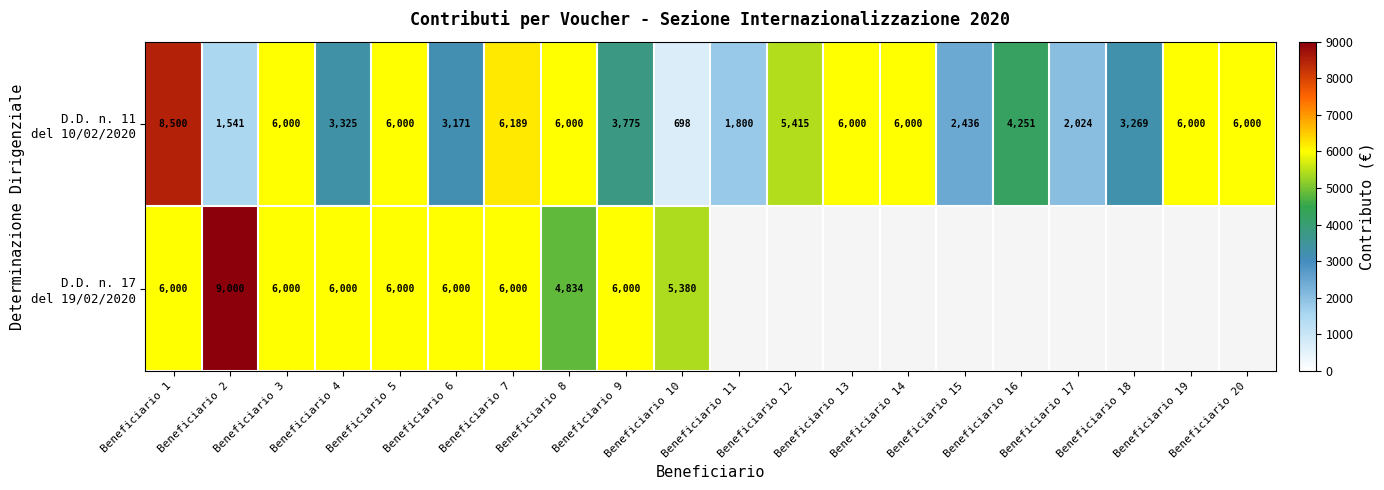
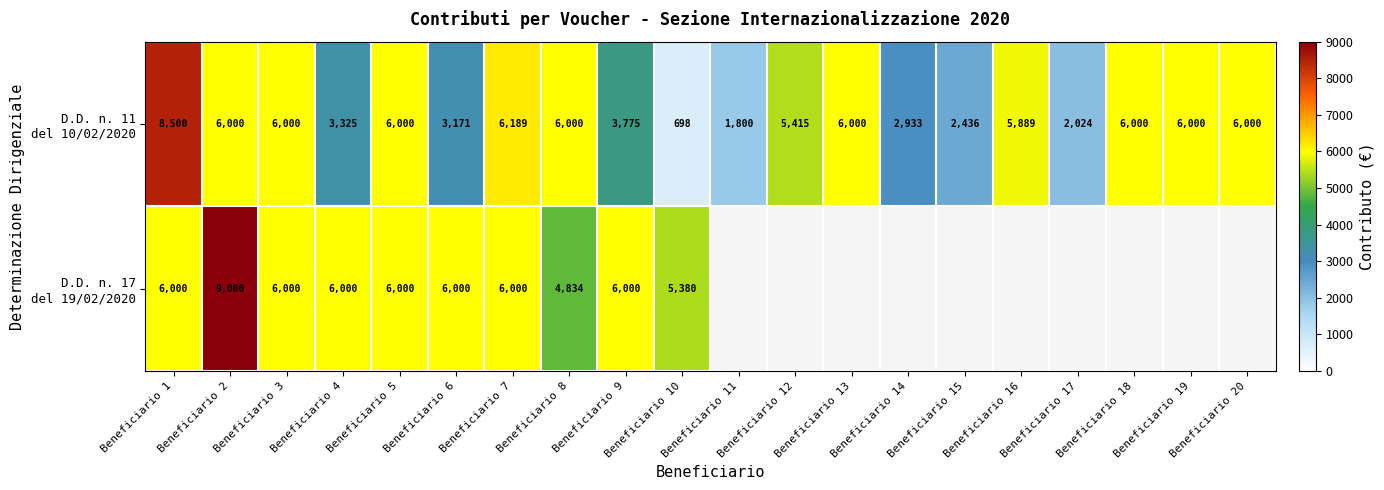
D.D. n. 11 del 10/02/2020, Beneficiario 2: 1,541 -> 6,000
D.D. n. 11 del 10/02/2020, Beneficiario 14: 6,000 -> 2,933
D.D. n. 11 del 10/02/2020, Beneficiario 16: 4,251 -> 5,889
D.D. n. 11 del 10/02/2020, Beneficiario 18: 3,269 -> 6,000
